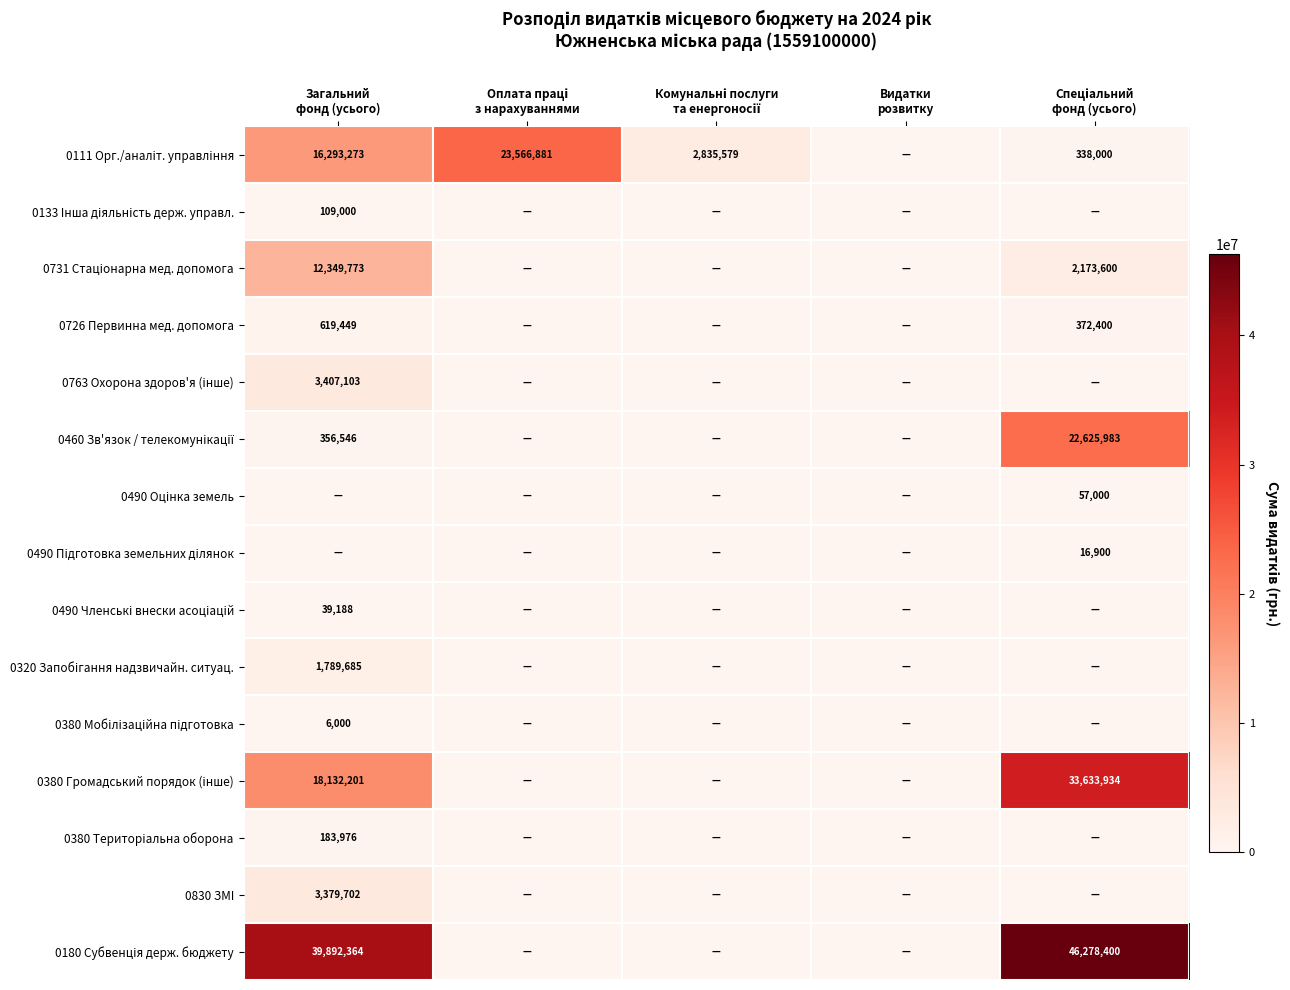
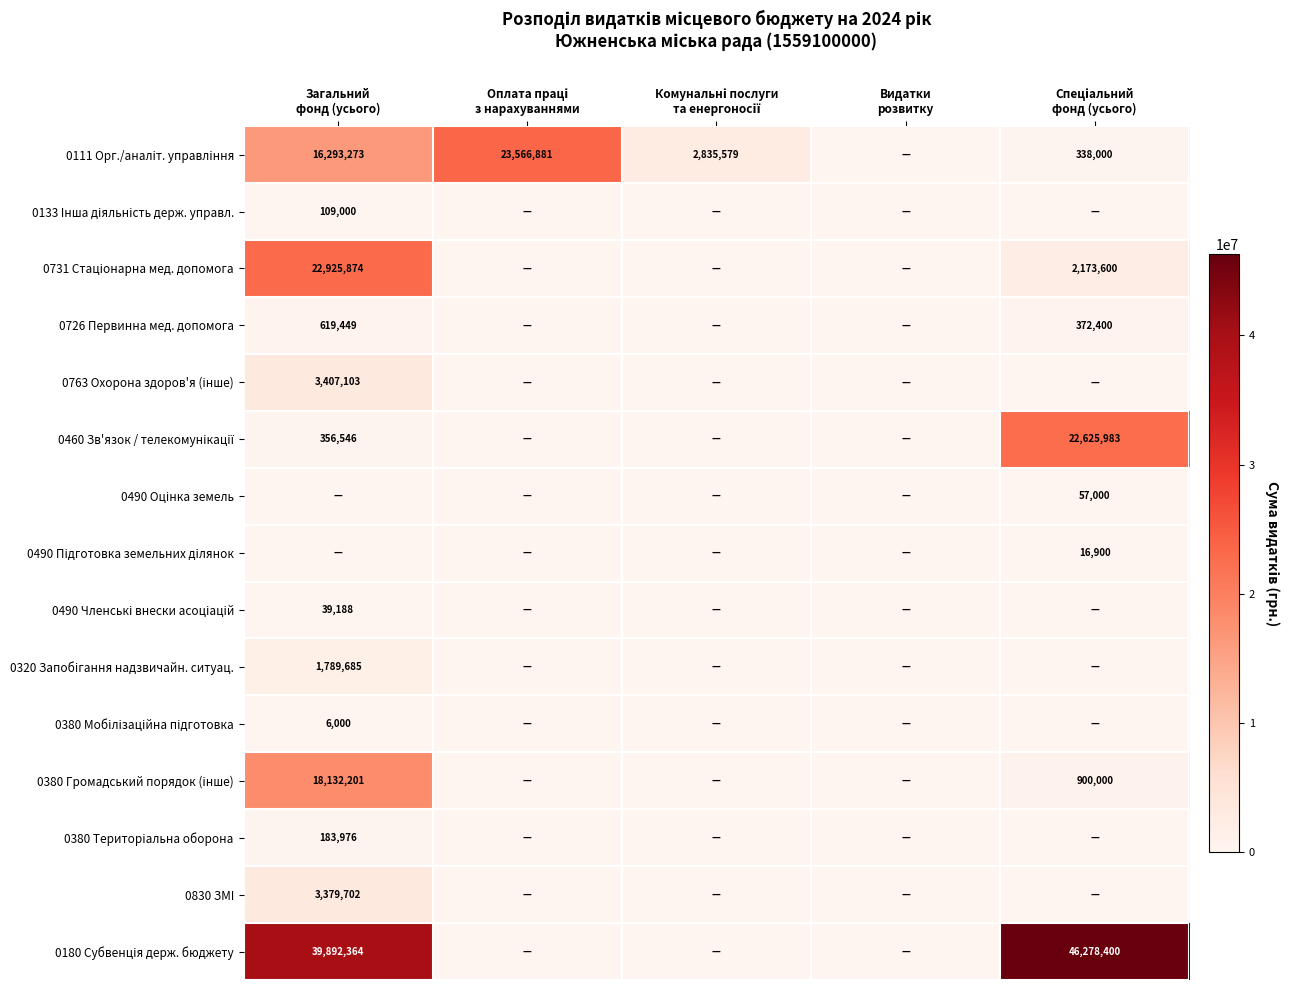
0731 Стаціонарна мед. допомога, Загальний фонд (усього): 12,349,773 -> 22,925,874
0380 Громадський порядок (інше), Спеціальний фонд (усього): 33,633,934 -> 900,000
